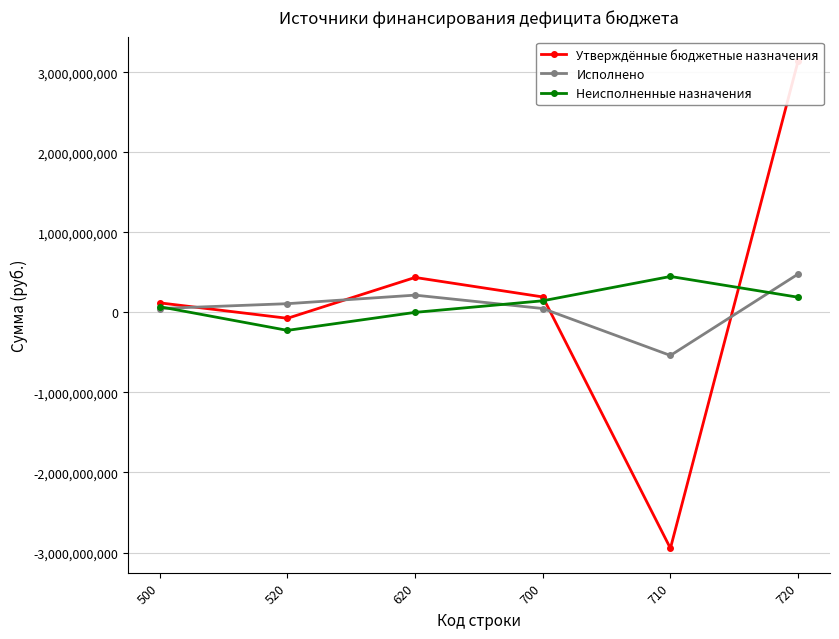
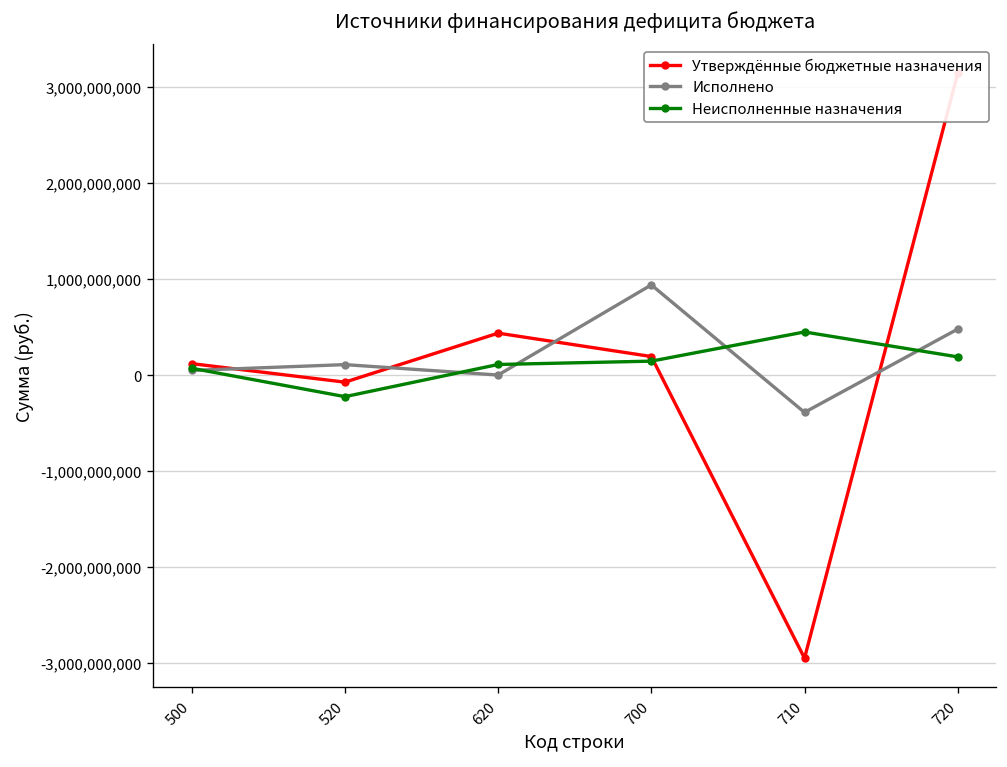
Исполнено, 620: 200,000,000 -> 0
Неисполненные назначения, 620: 0 -> 100,000,000
Исполнено, 700: 0 -> 900,000,000
Исполнено, 710: -500,000,000 -> -400,000,000
